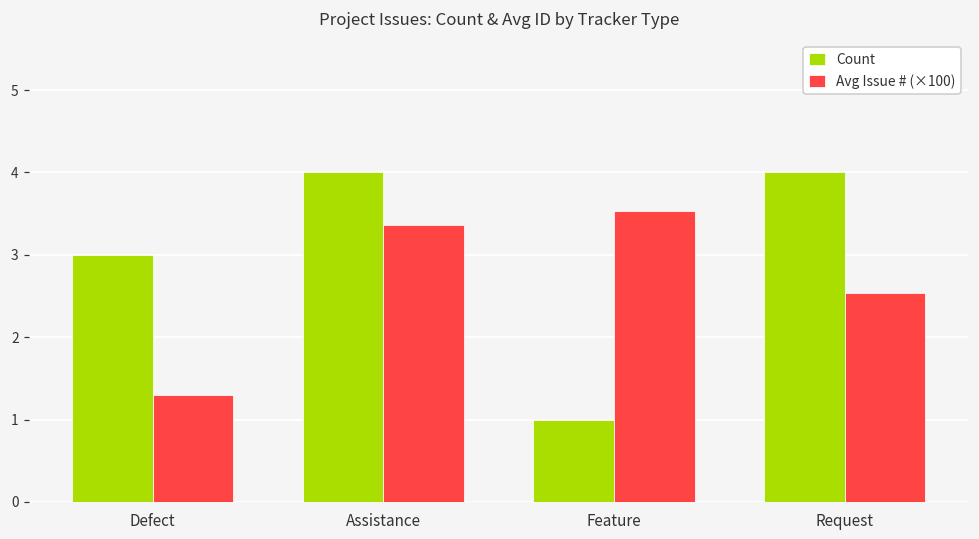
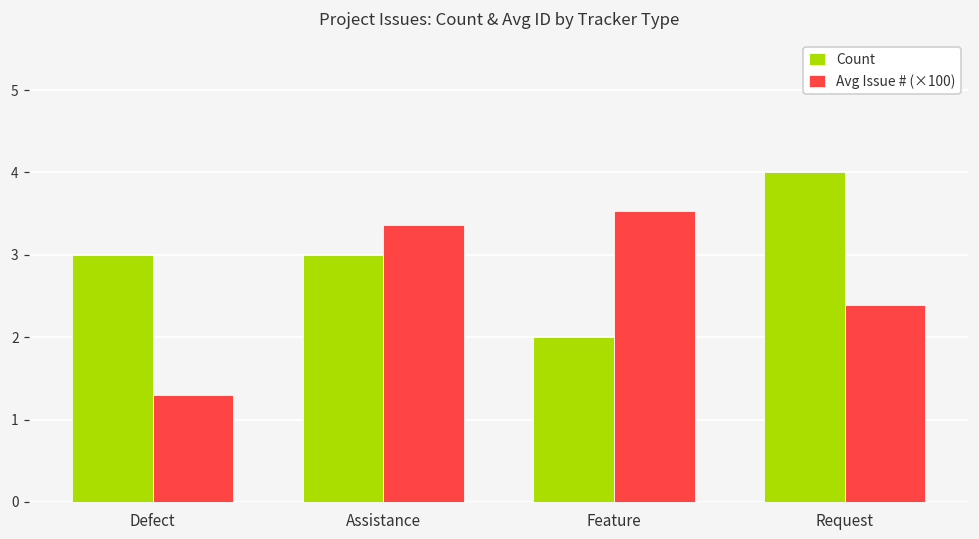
Count, Assistance: 4 -> 3
Count, Feature: 1 -> 2
Avg Issue # (×100), Request: 2.5 -> 2.4
